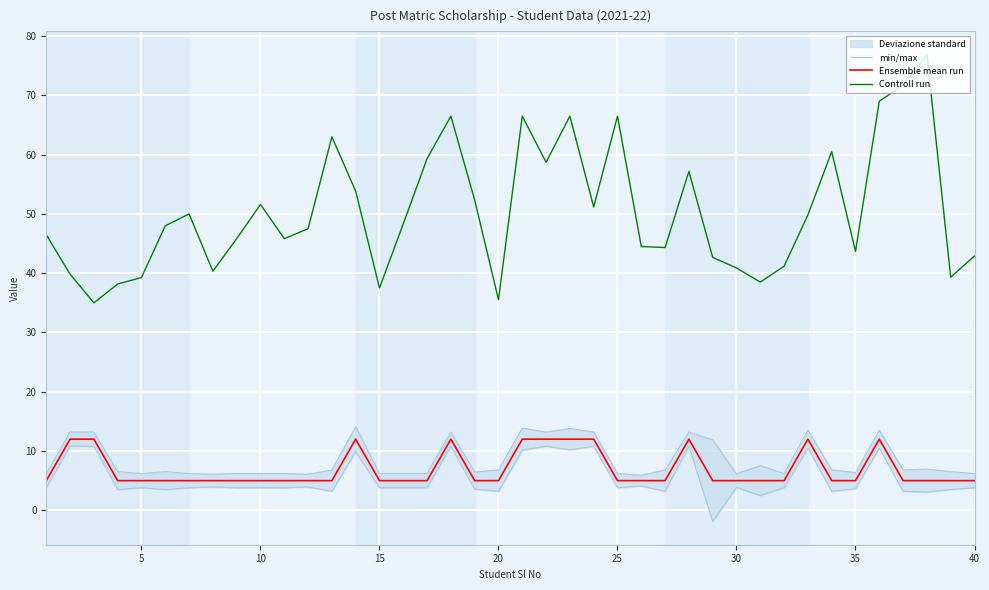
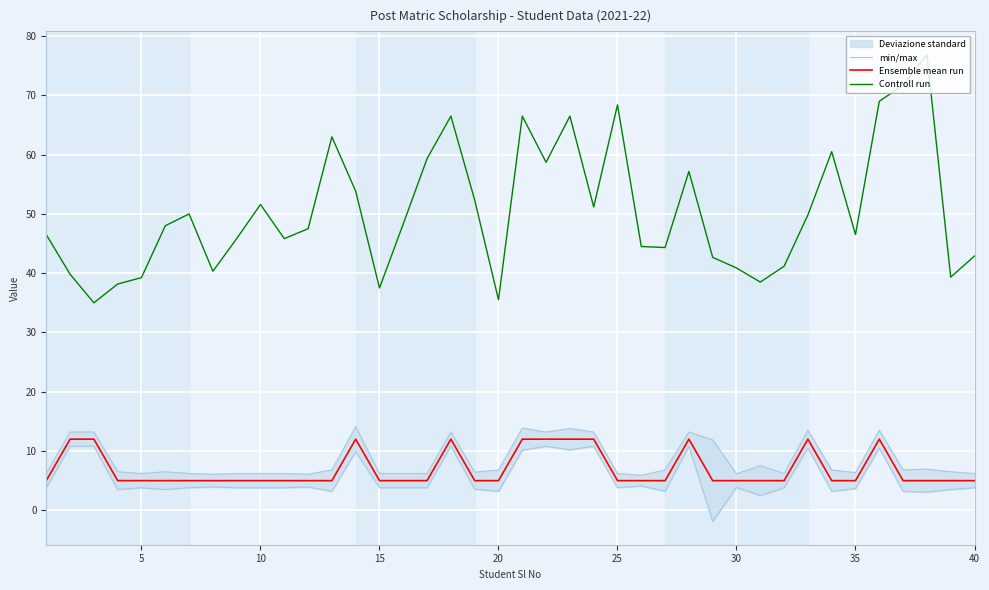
Controll run, 25: 67 -> 68
Controll run, 35: 44 -> 47
